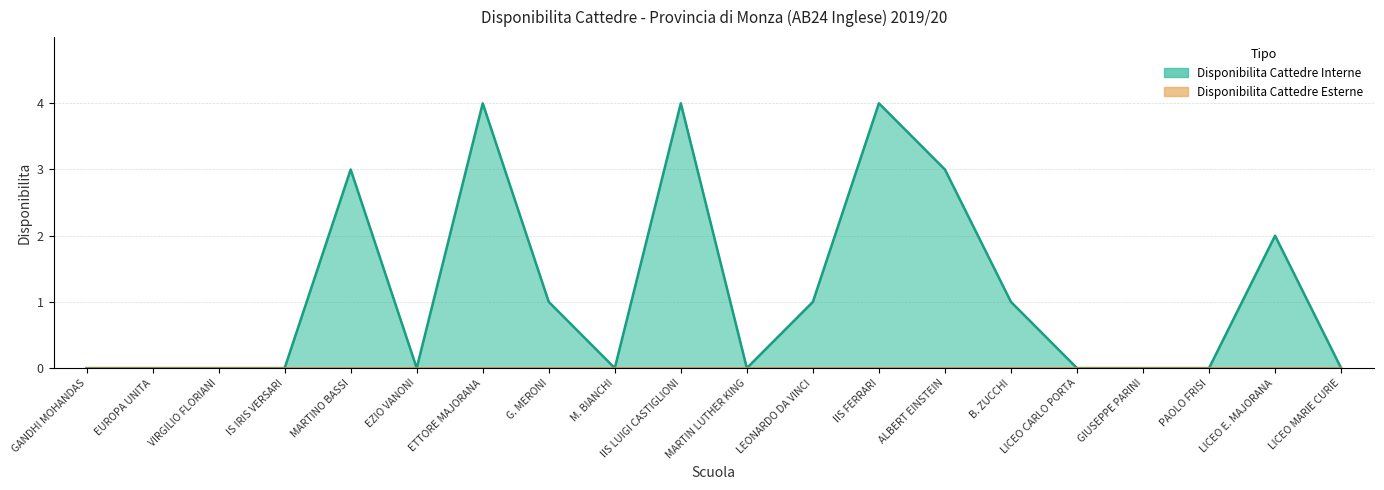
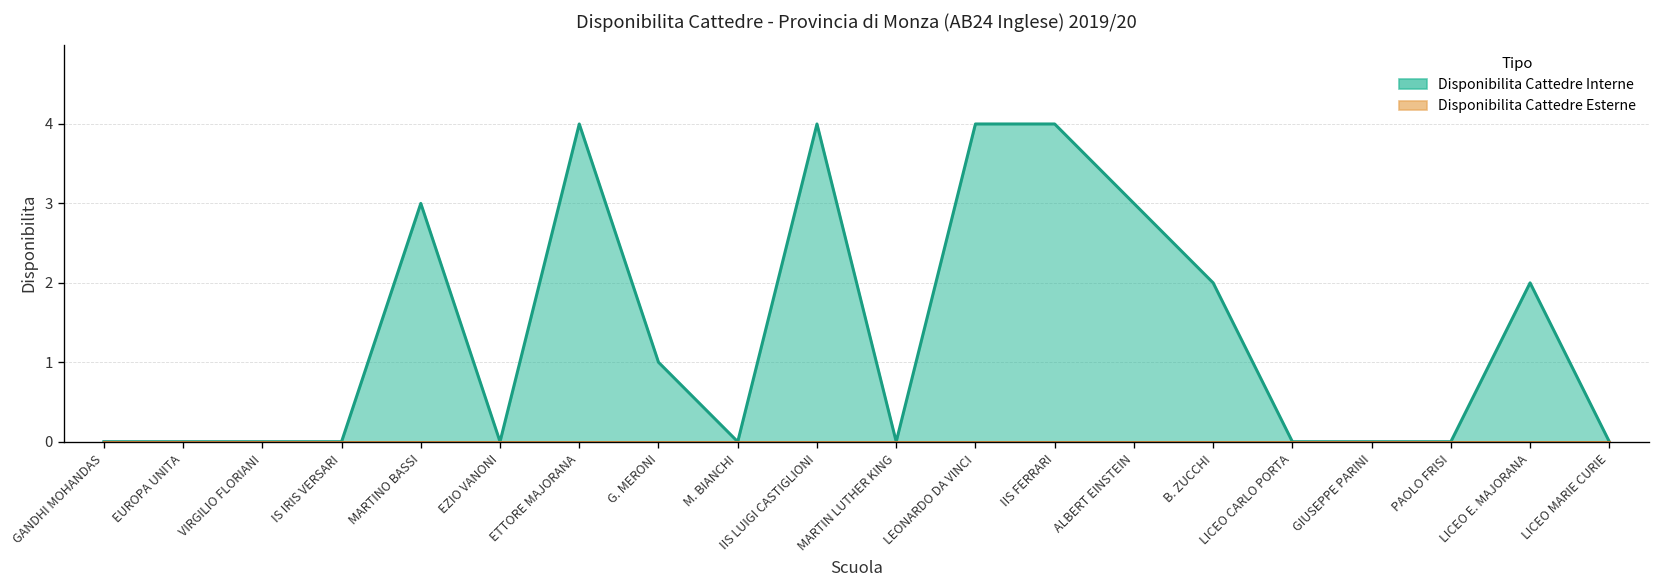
Disponibilita Cattedre Interne, LEONARDO DA VINCI: 1 -> 4
Disponibilita Cattedre Interne, B. ZUCCHI: 1 -> 2
